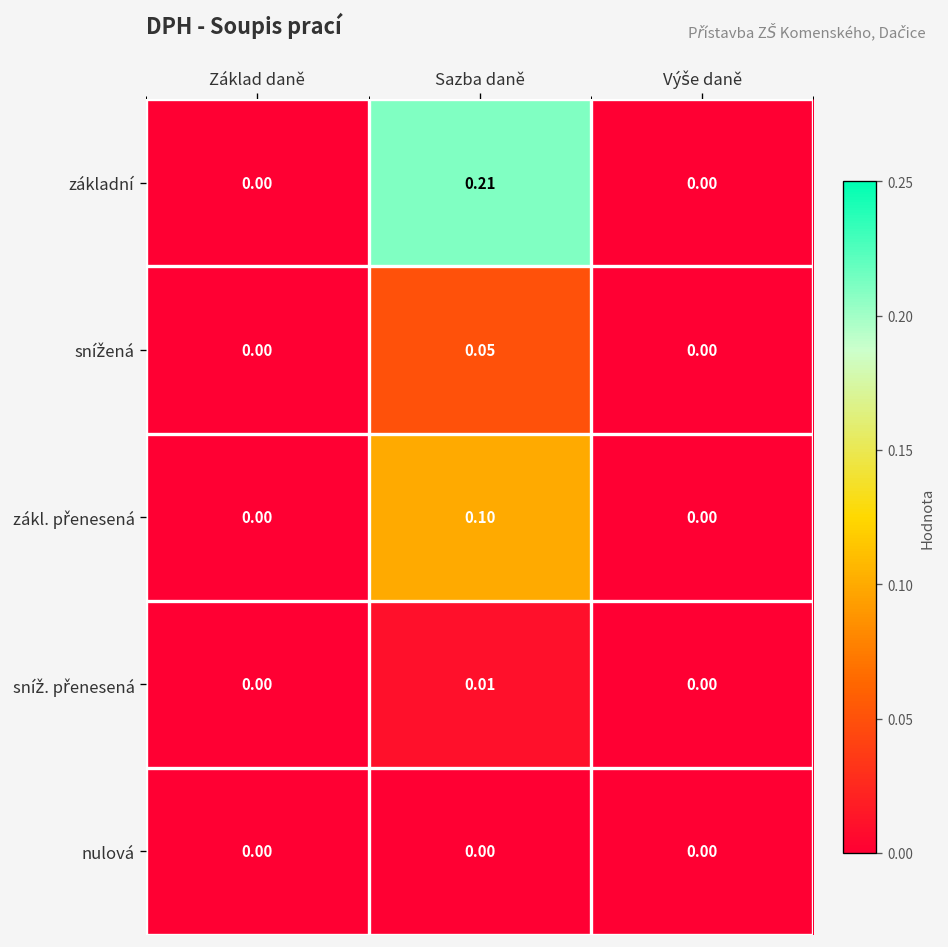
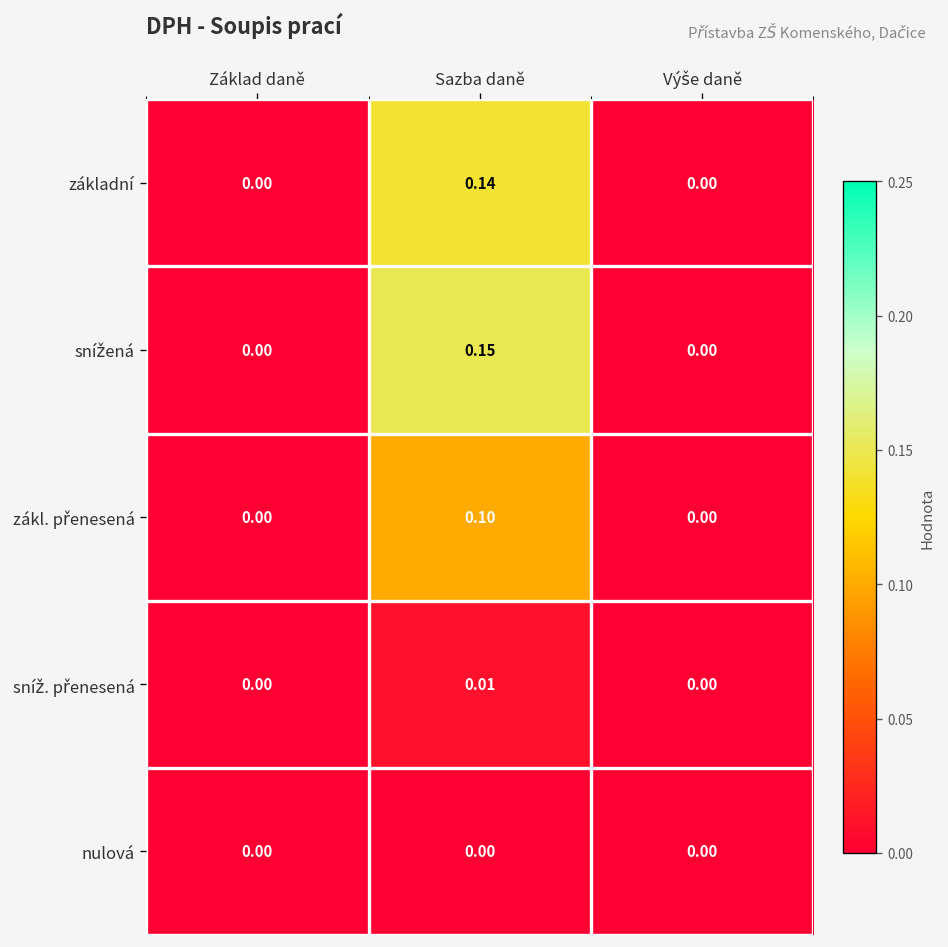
základní, Sazba daně: 0.21 -> 0.14
snížená, Sazba daně: 0.05 -> 0.15
